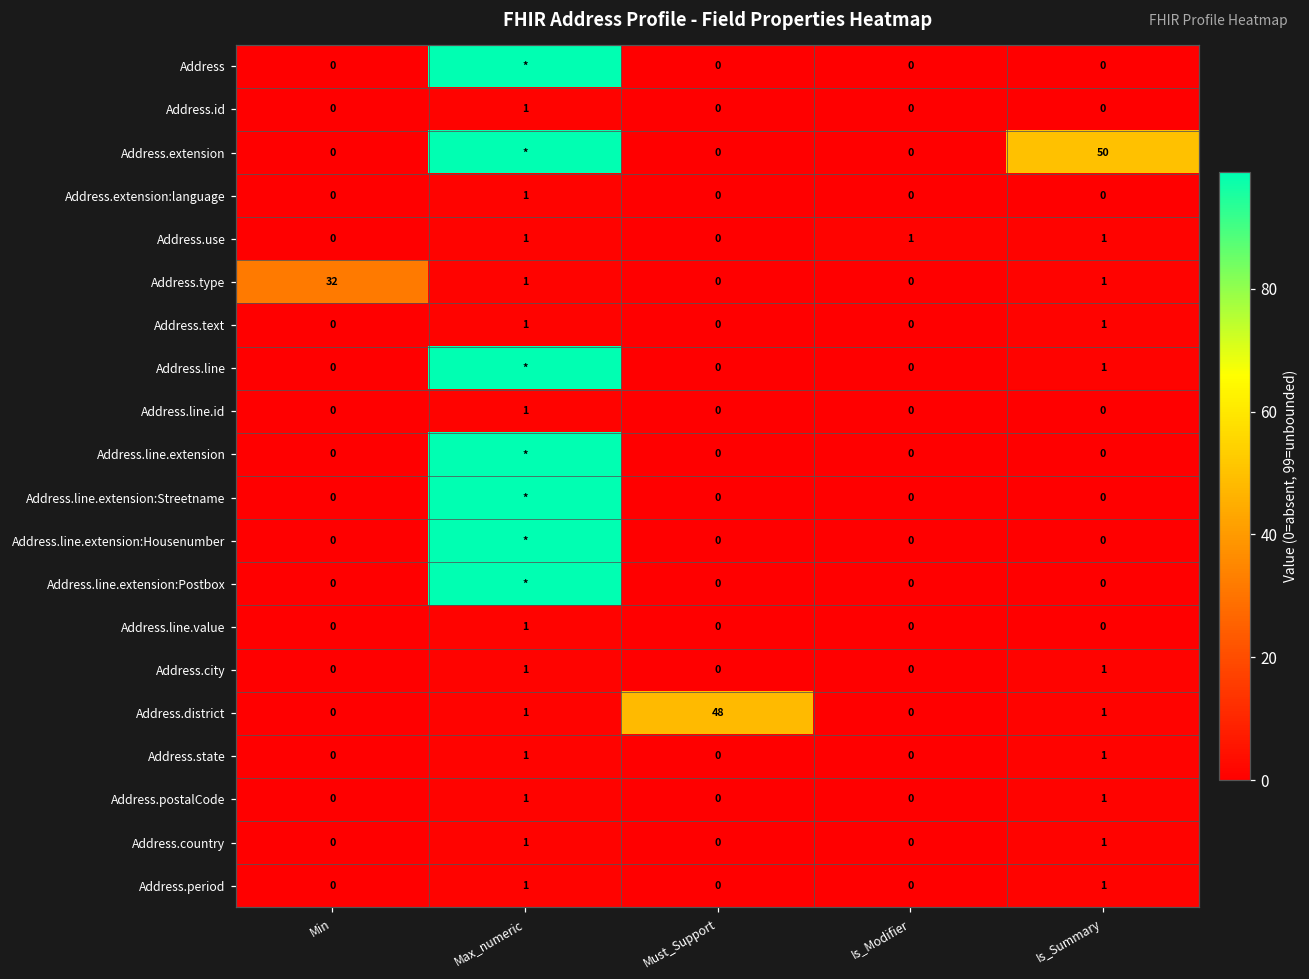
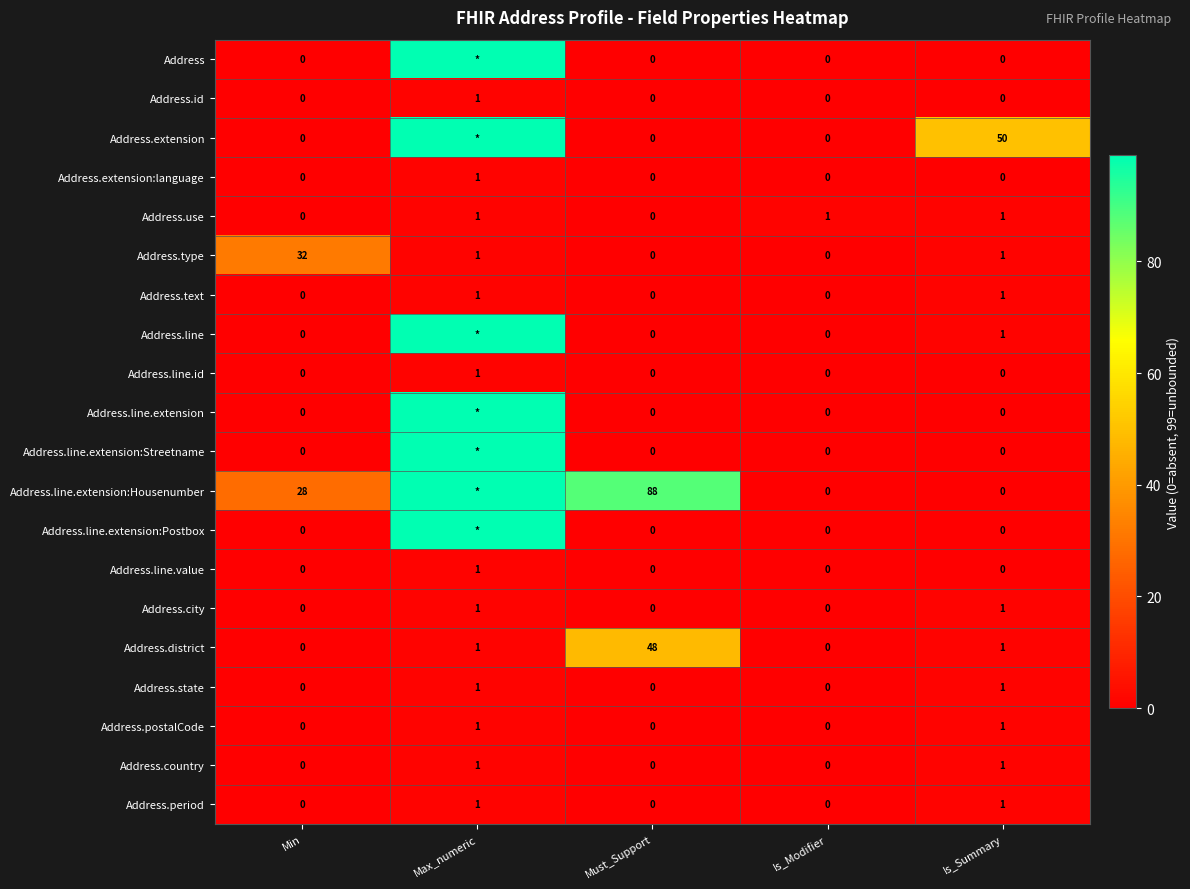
Address.line.extension:Housenumber, Min: 0 -> 28
Address.line.extension:Housenumber, Must_Support: 0 -> 88
